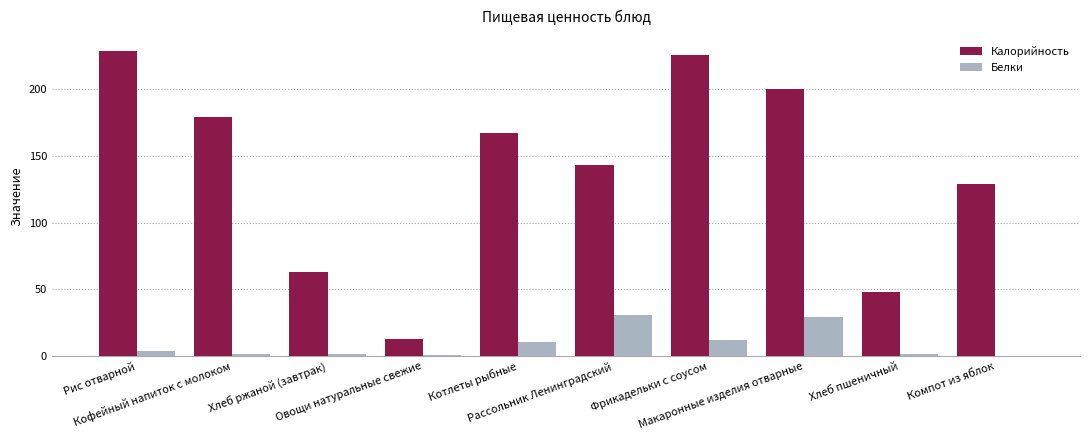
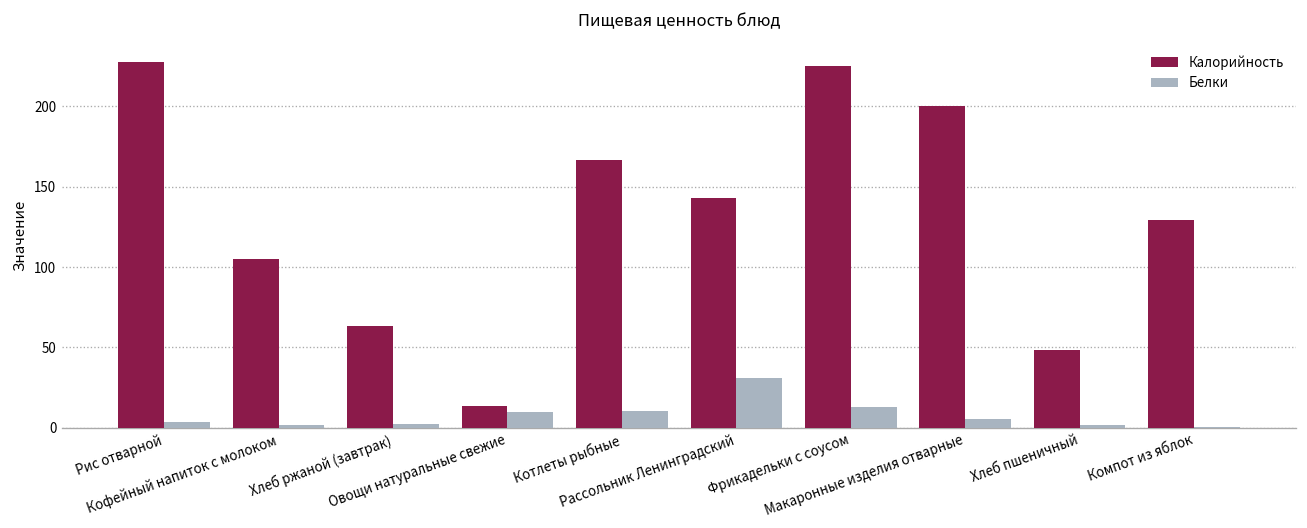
Калорийность, Кофейный напиток с молоком: 179 -> 105
Белки, Овощи натуральные свежие: 1 -> 10
Белки, Макаронные изделия отварные: 29 -> 5
